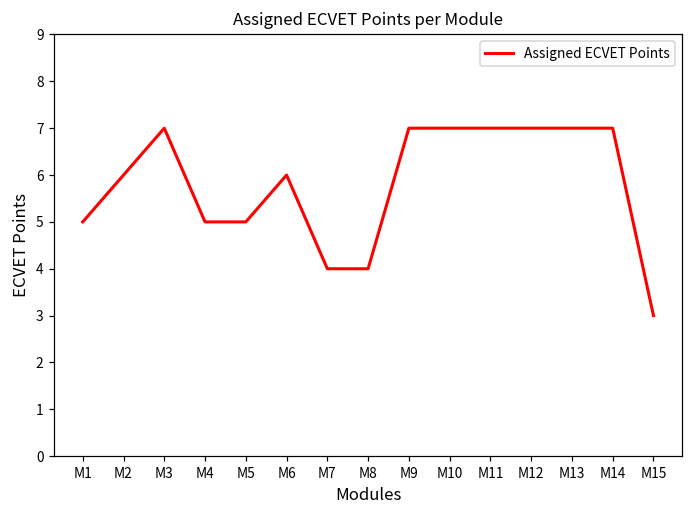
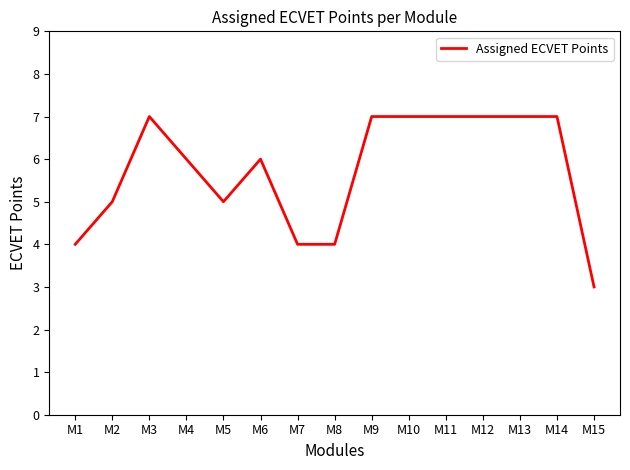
M1: 5 -> 4
M2: 6 -> 5
M4: 5 -> 6
